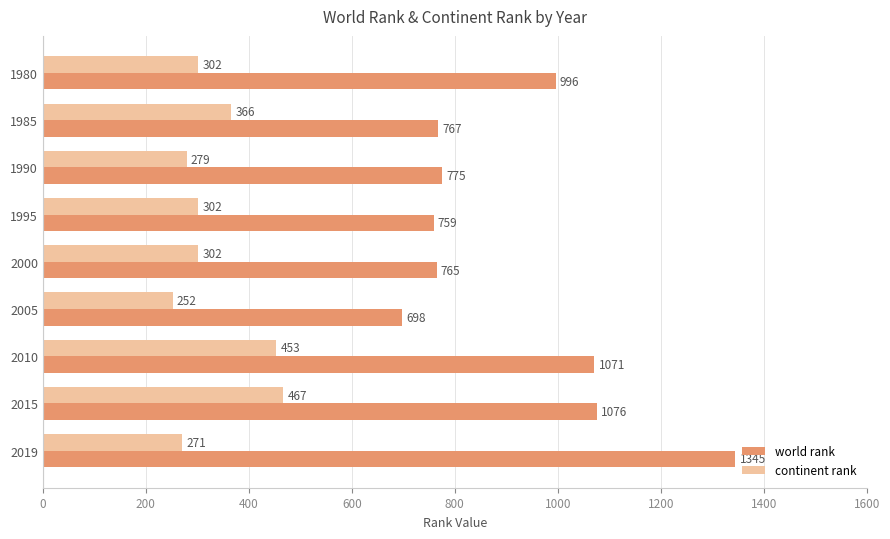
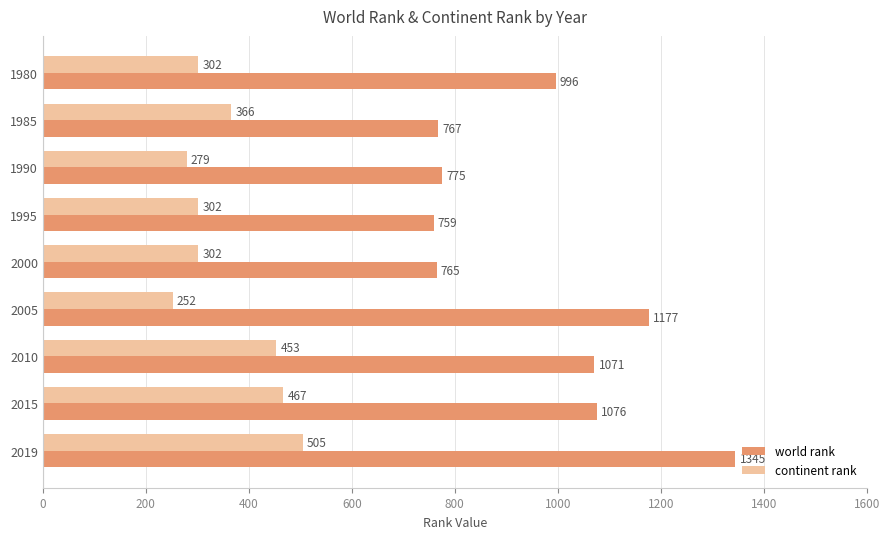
world rank, 2005: 698 -> 1177
continent rank, 2019: 271 -> 505
